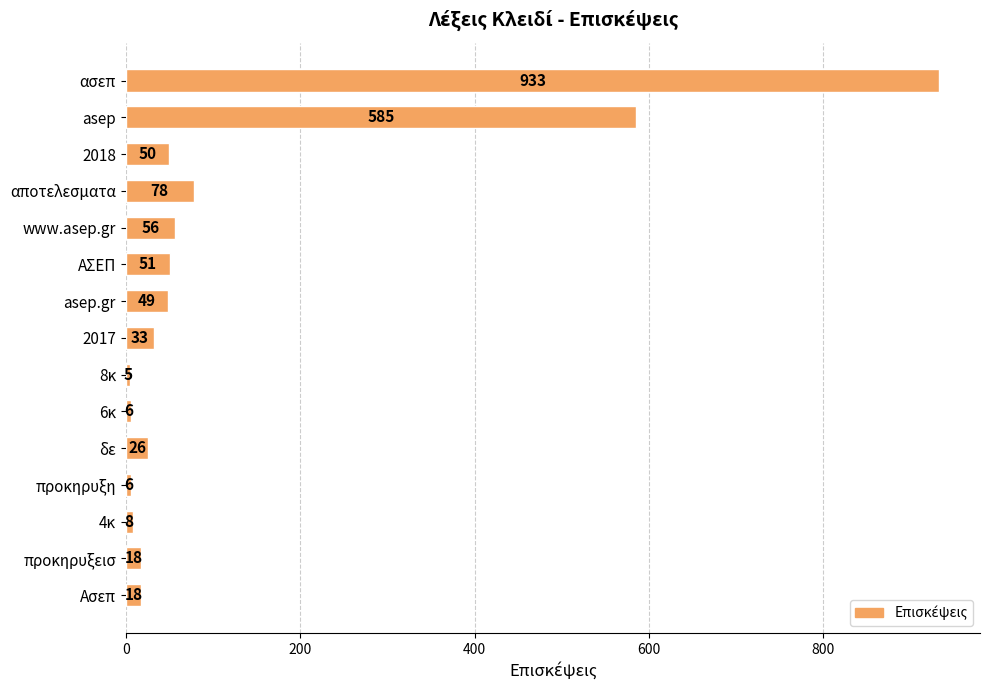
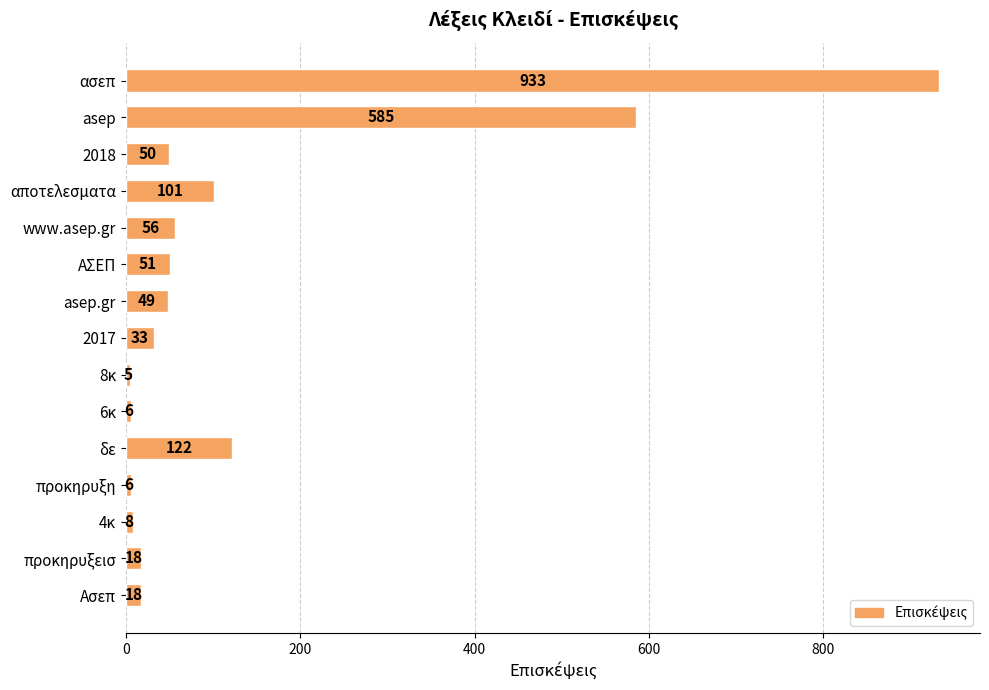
αποτελεσματα: 78 -> 101
δε: 26 -> 122
